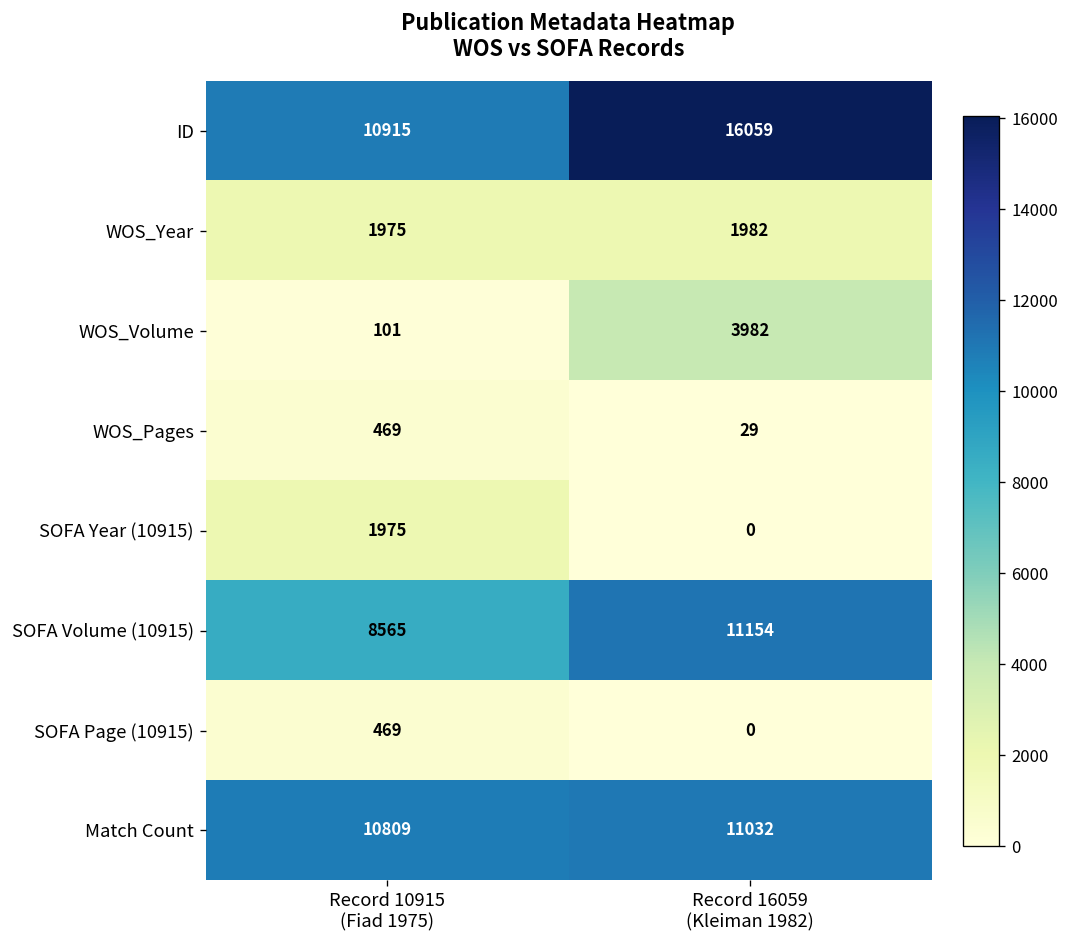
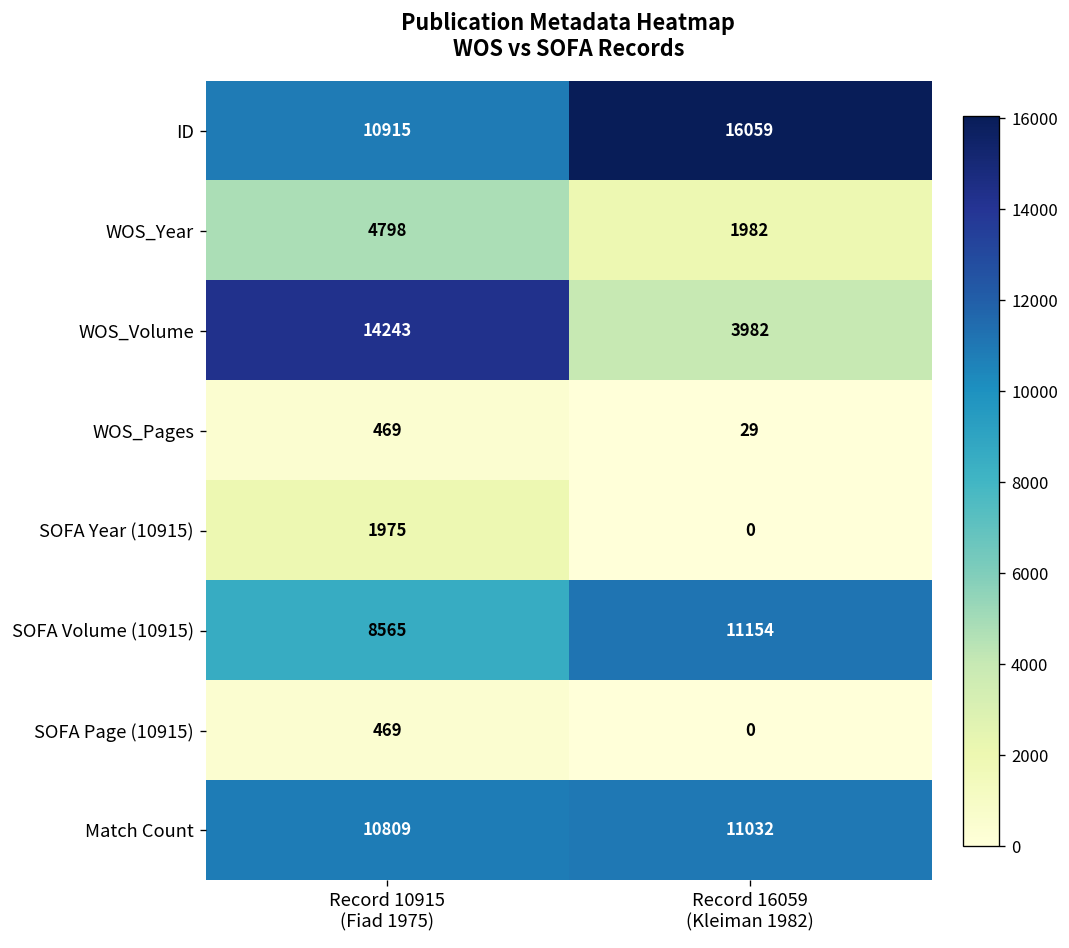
WOS_Year, Record 10915 (Fiad 1975): 1975 -> 4798
WOS_Volume, Record 10915 (Fiad 1975): 101 -> 14243
